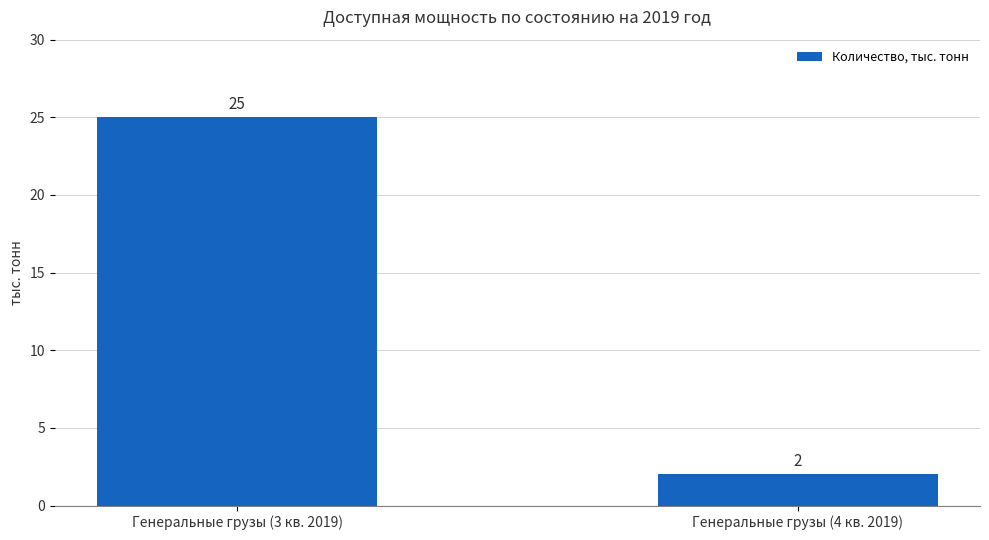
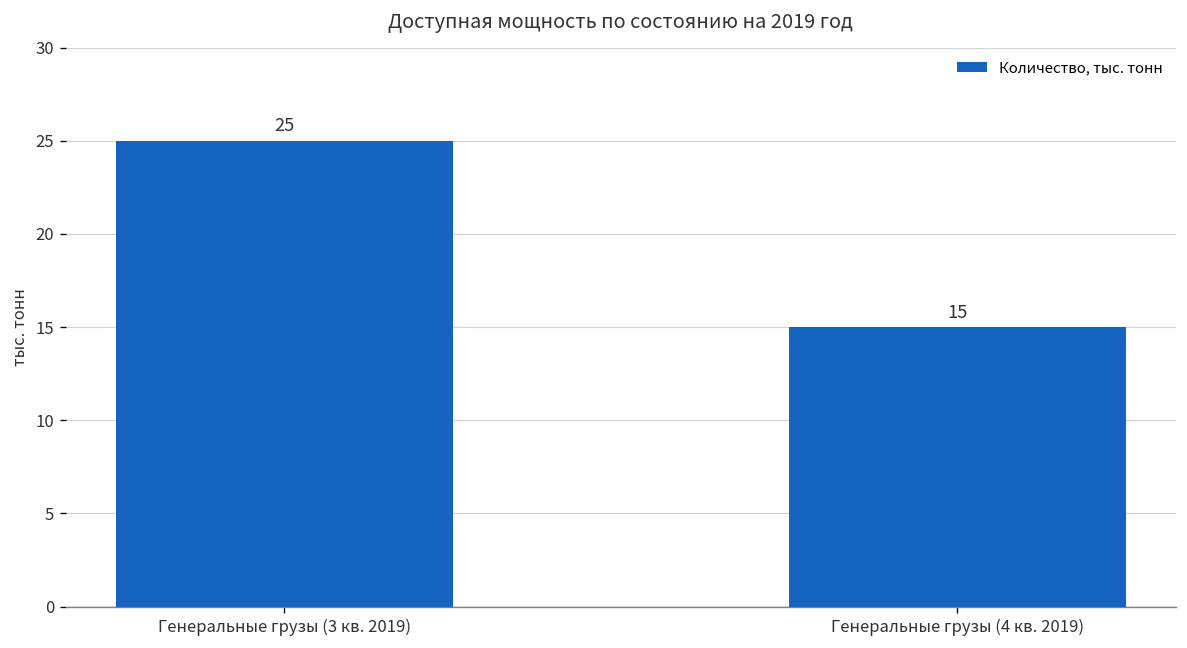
Генеральные грузы (4 кв. 2019): 2 -> 15
